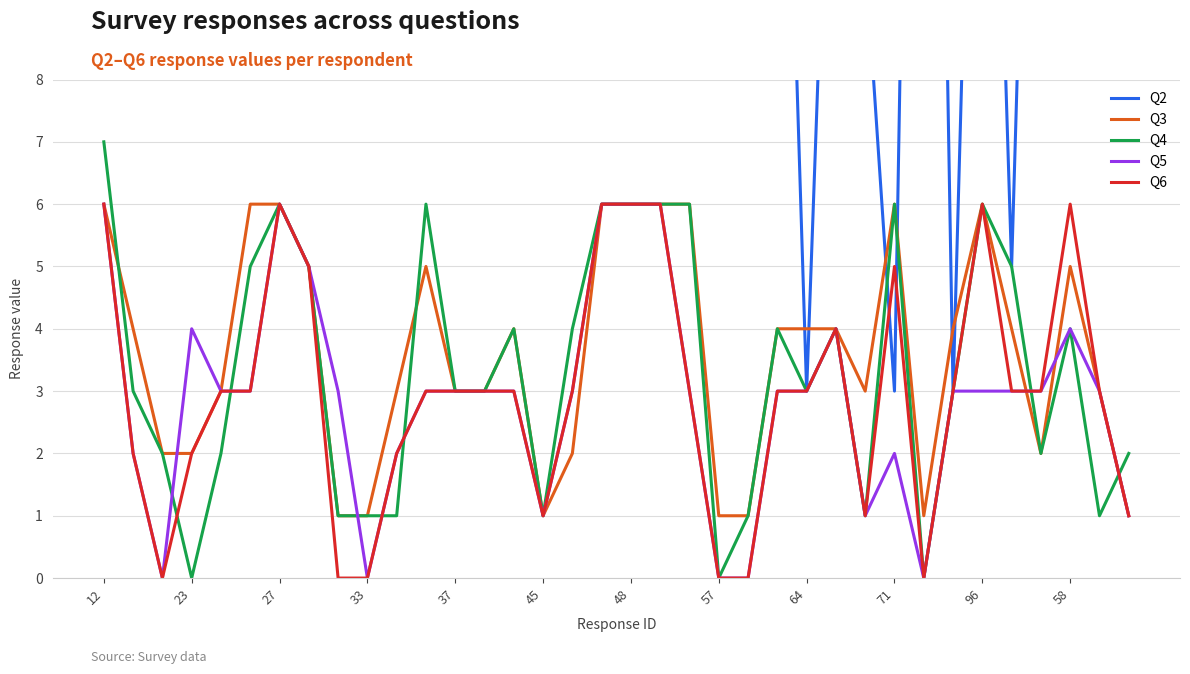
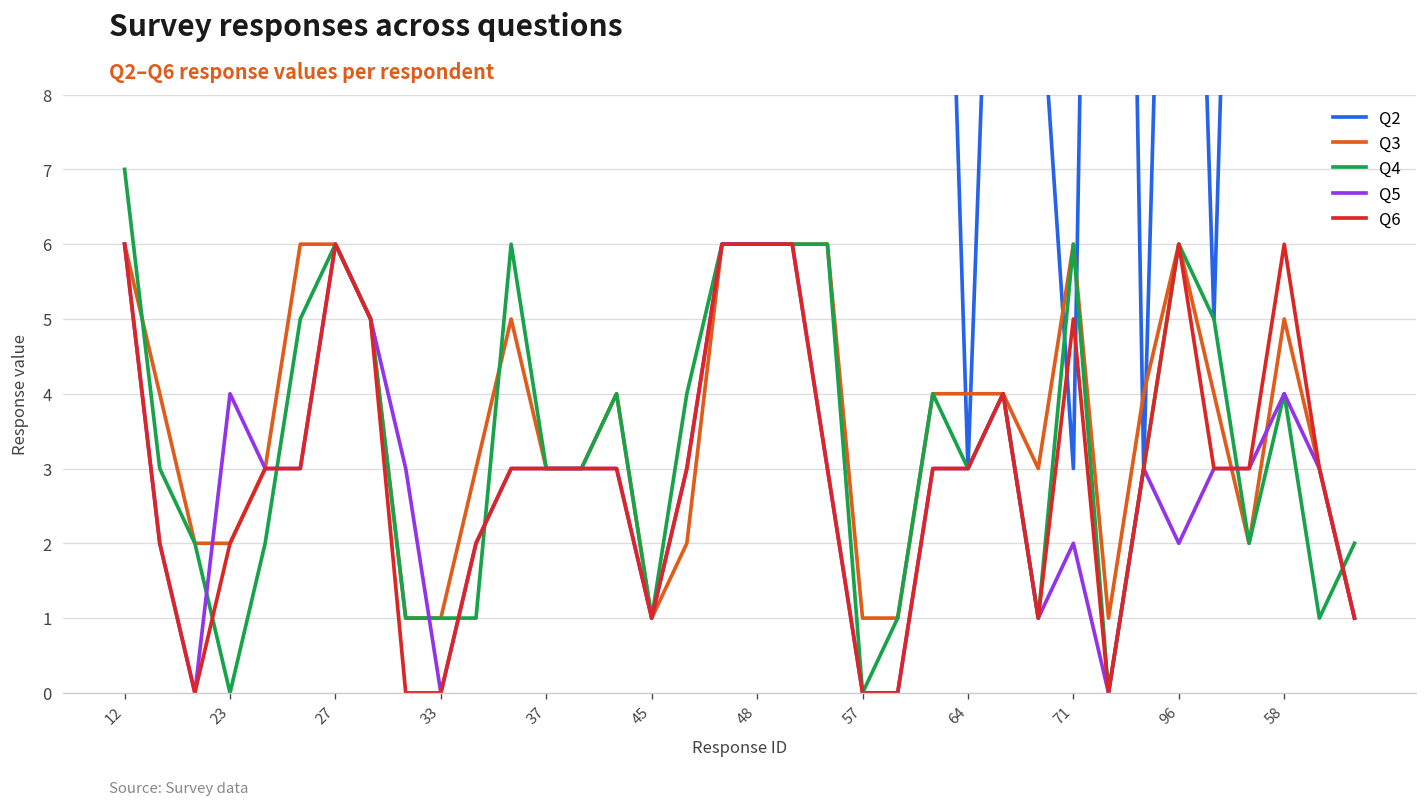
Q5, 96: 3 -> 2
